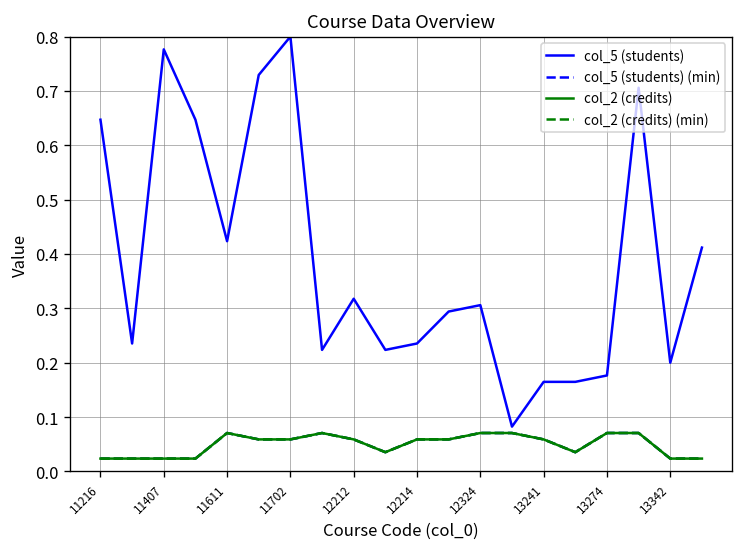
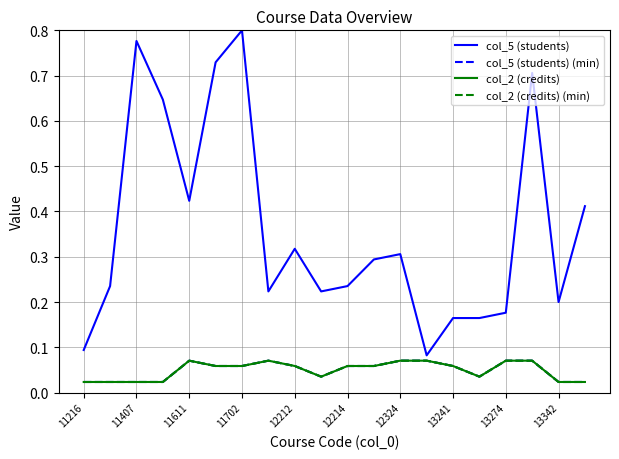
col_5 (students), 11216: 0.65 -> 0.09
